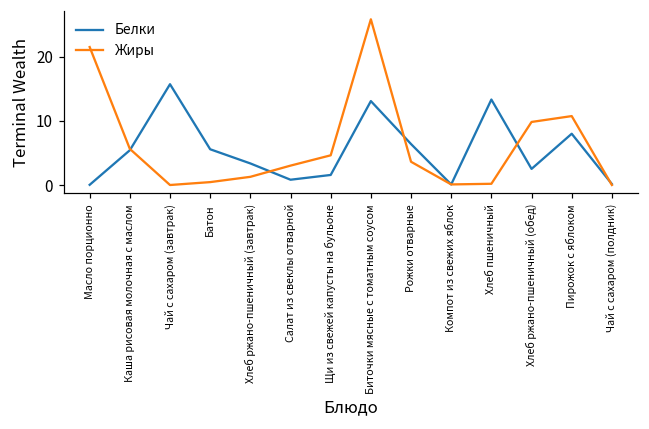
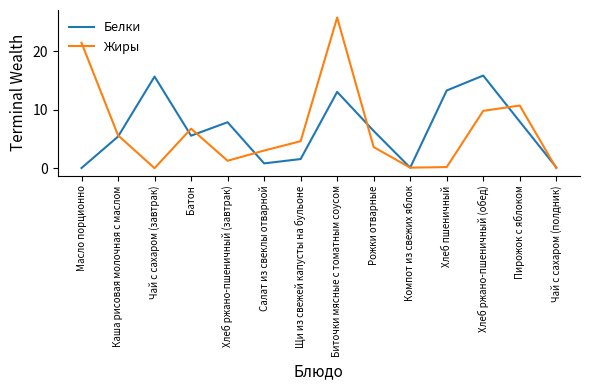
Жиры, Батон: 1 -> 7
Белки, Хлеб ржано-пшеничный (завтрак): 3 -> 8
Белки, Хлеб ржано-пшеничный (обед): 3 -> 16
